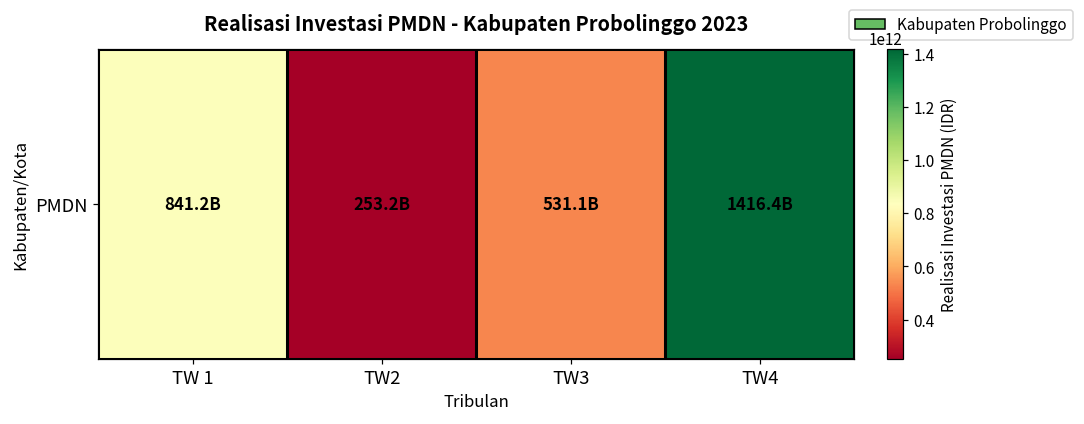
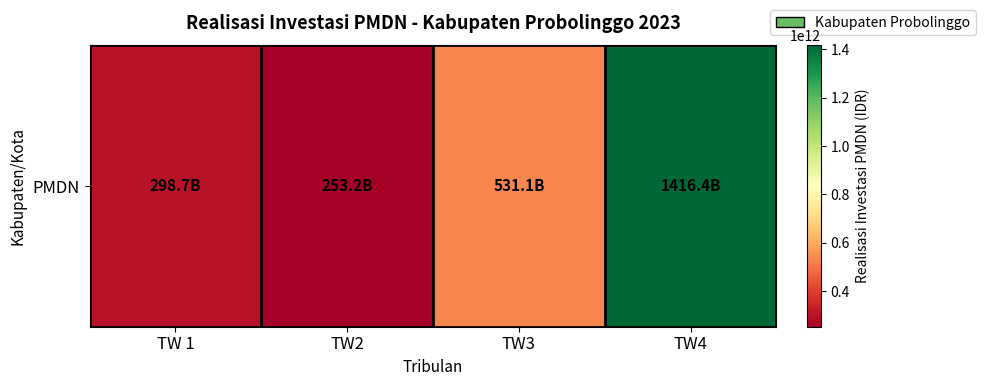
PMDN, TW 1: 841.2B -> 298.7B
